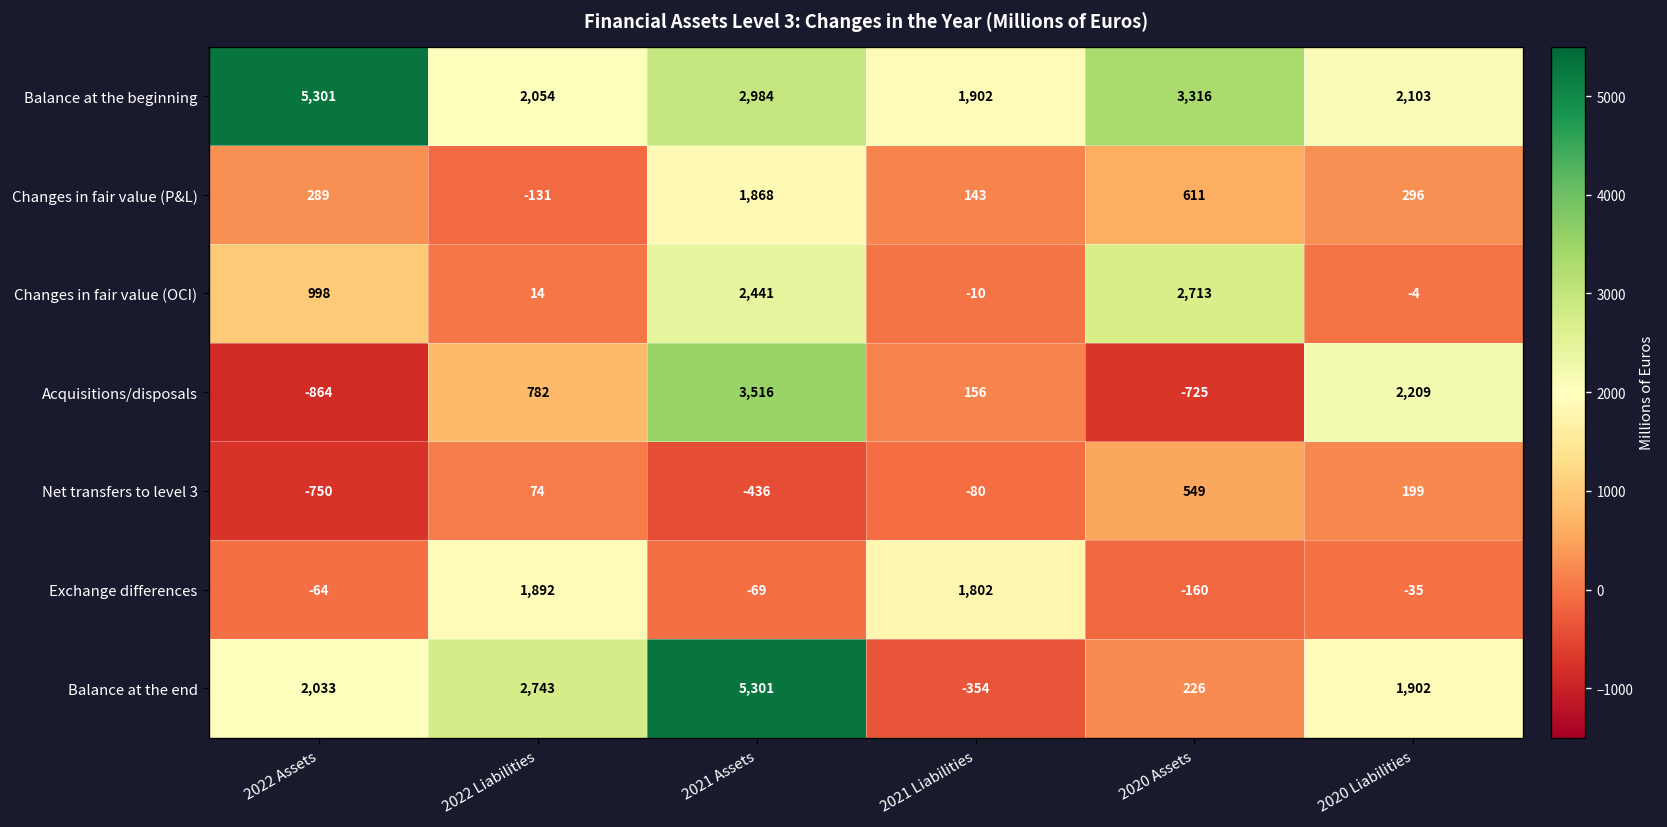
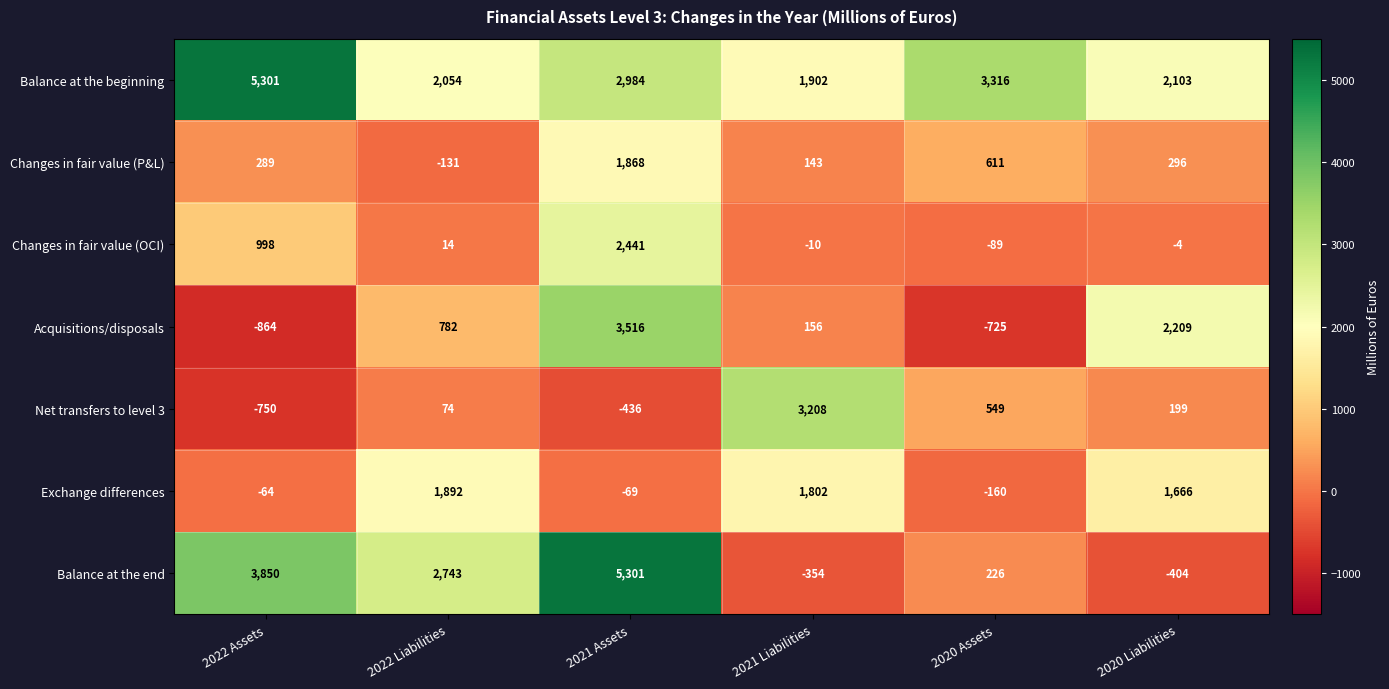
Changes in fair value (OCI), 2020 Assets: 2,713 -> -89
Net transfers to level 3, 2021 Liabilities: -80 -> 3,208
Exchange differences, 2020 Liabilities: -35 -> 1,666
Balance at the end, 2022 Assets: 2,033 -> 3,850
Balance at the end, 2020 Liabilities: 1,902 -> -404
